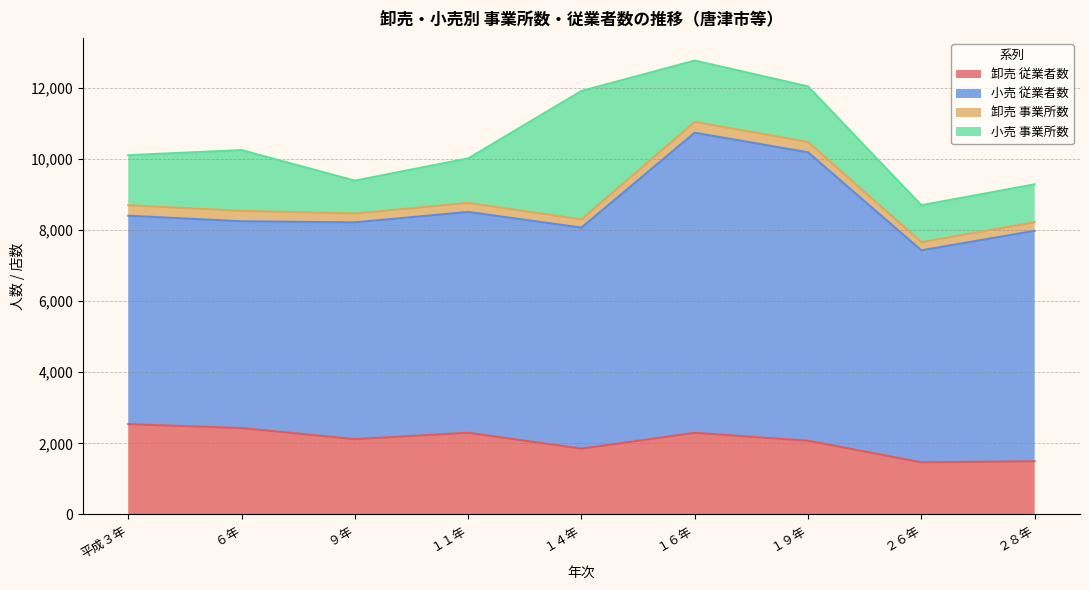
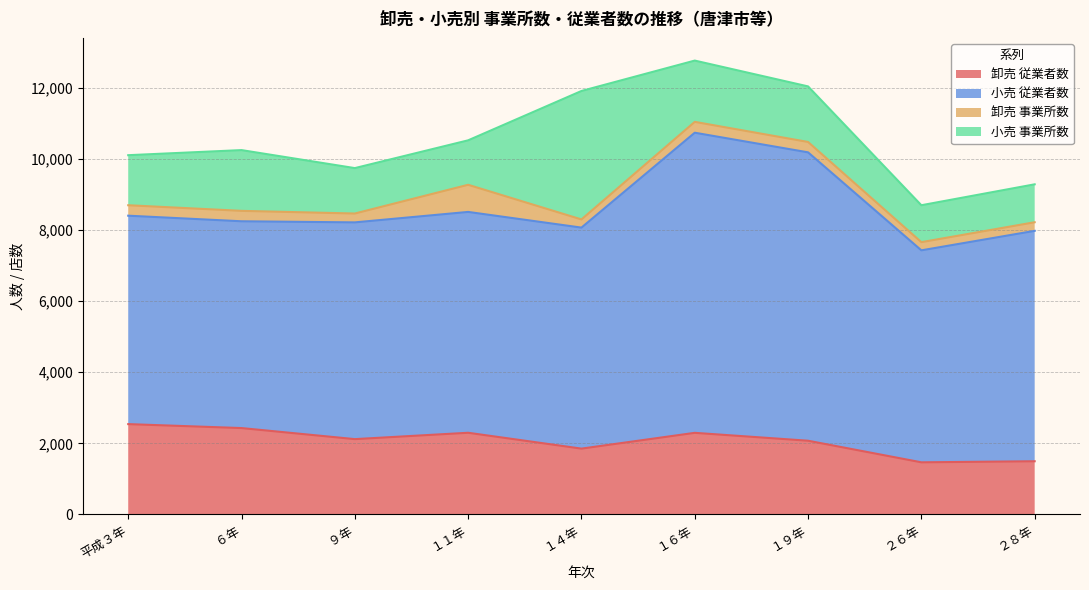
小売 事業所数, ９年: 900 -> 1,300
卸売 事業所数, １１年: 300 -> 800
